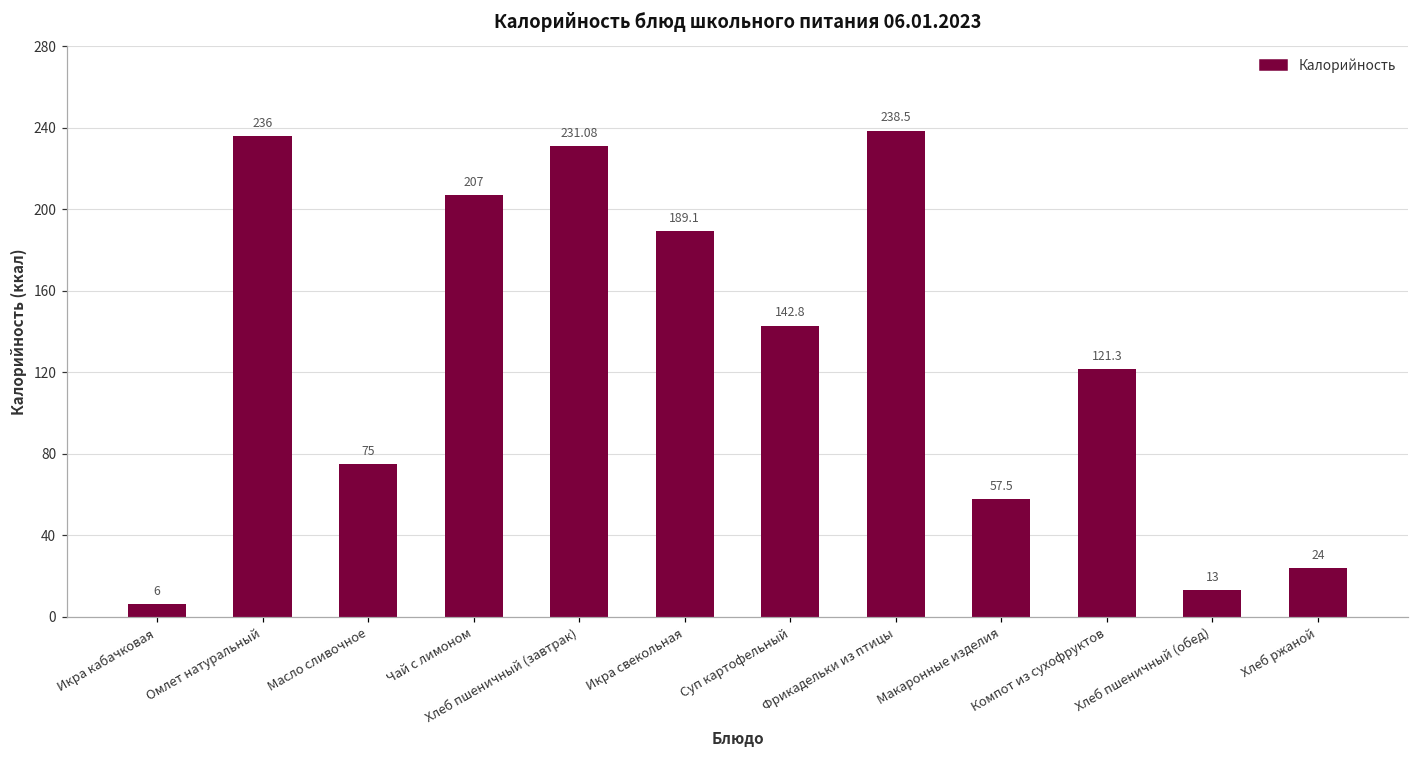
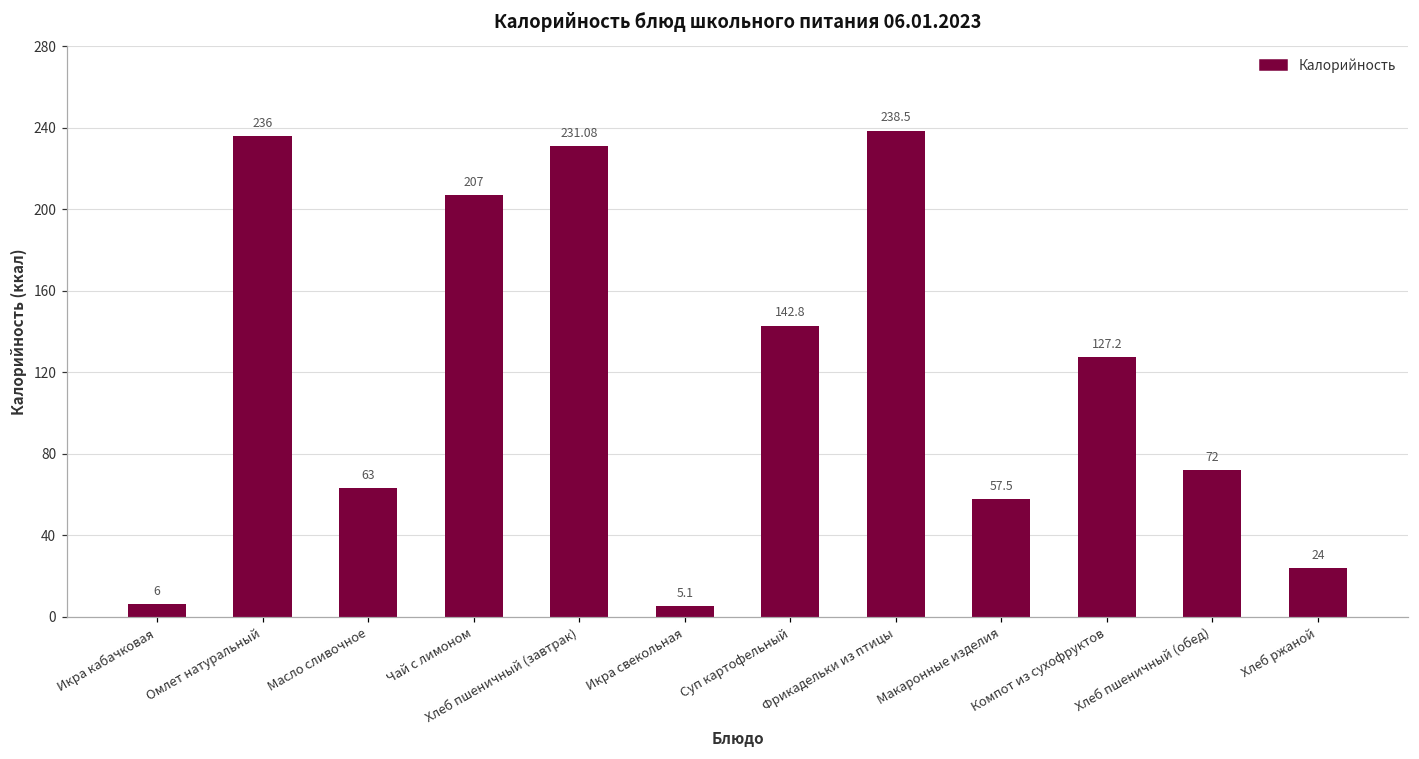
Масло сливочное: 75 -> 63
Икра свекольная: 189.1 -> 5.1
Компот из сухофруктов: 121.3 -> 127.2
Хлеб пшеничный (обед): 13 -> 72
